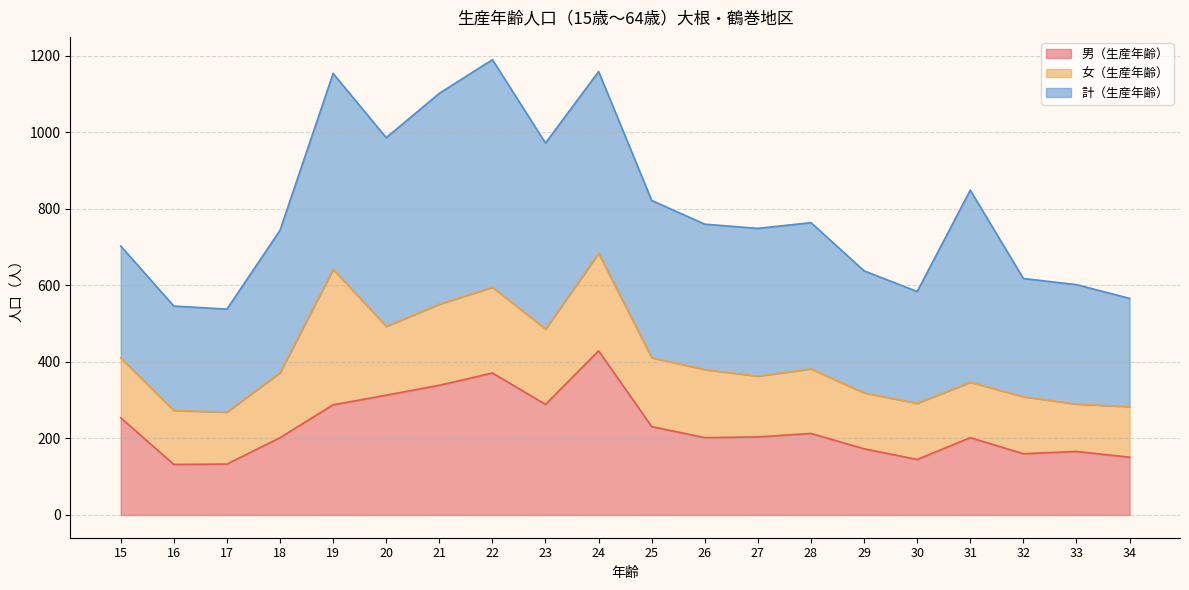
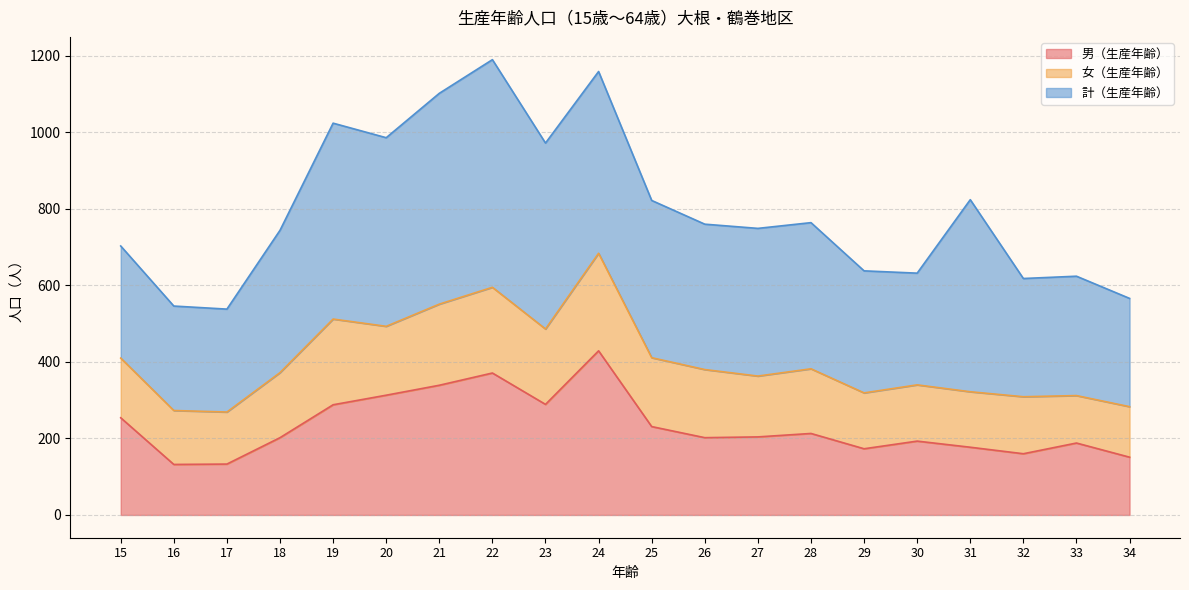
女（生産年齢）, 19: 350 -> 220
男（生産年齢）, 30: 150 -> 190
男（生産年齢）, 31: 200 -> 180
男（生産年齢）, 33: 170 -> 190
